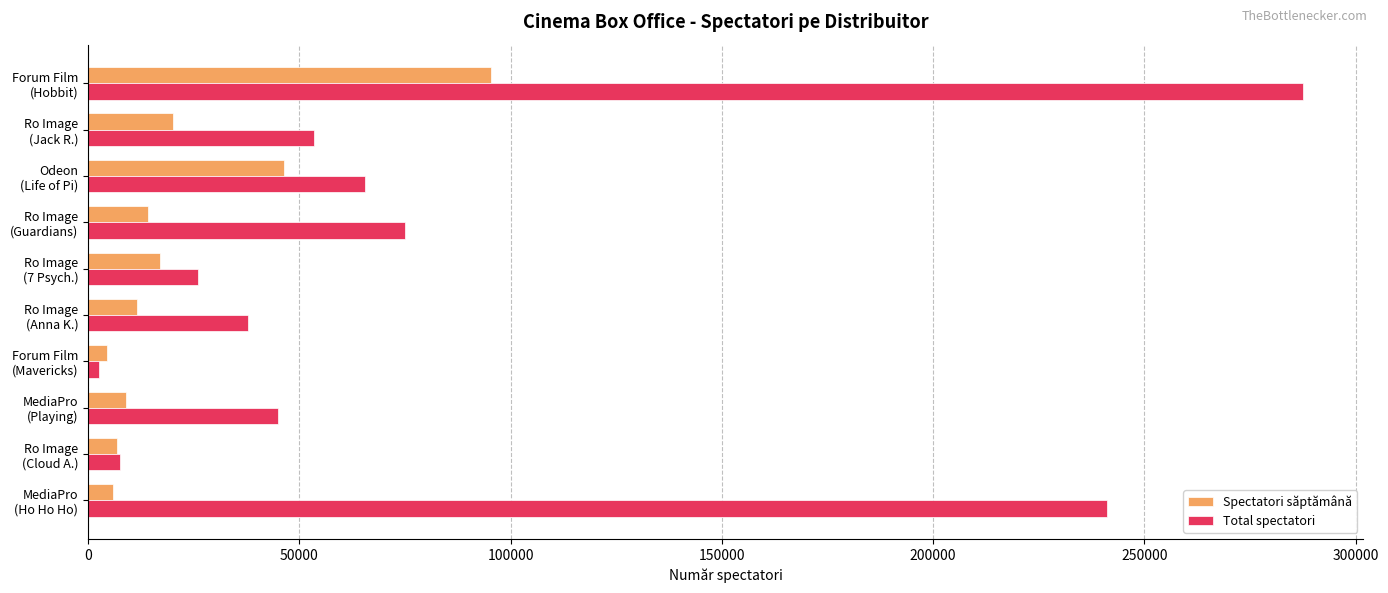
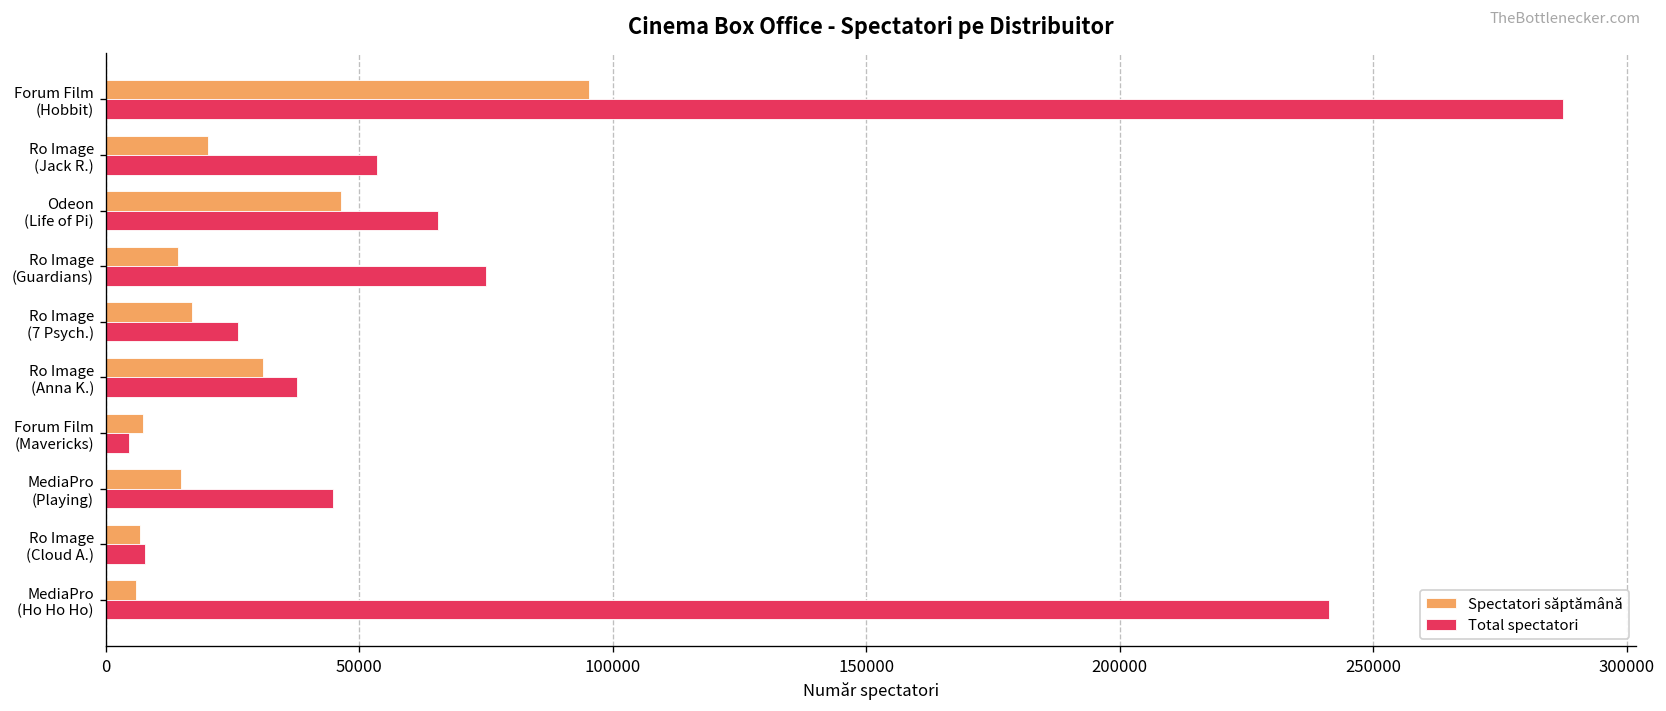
Spectatori săptămână, Ro Image (Anna K.): 12000 -> 31000
Spectatori săptămână, Forum Film (Mavericks): 5000 -> 7000
Total spectatori, Forum Film (Mavericks): 3000 -> 5000
Spectatori săptămână, MediaPro (Playing): 9000 -> 15000
